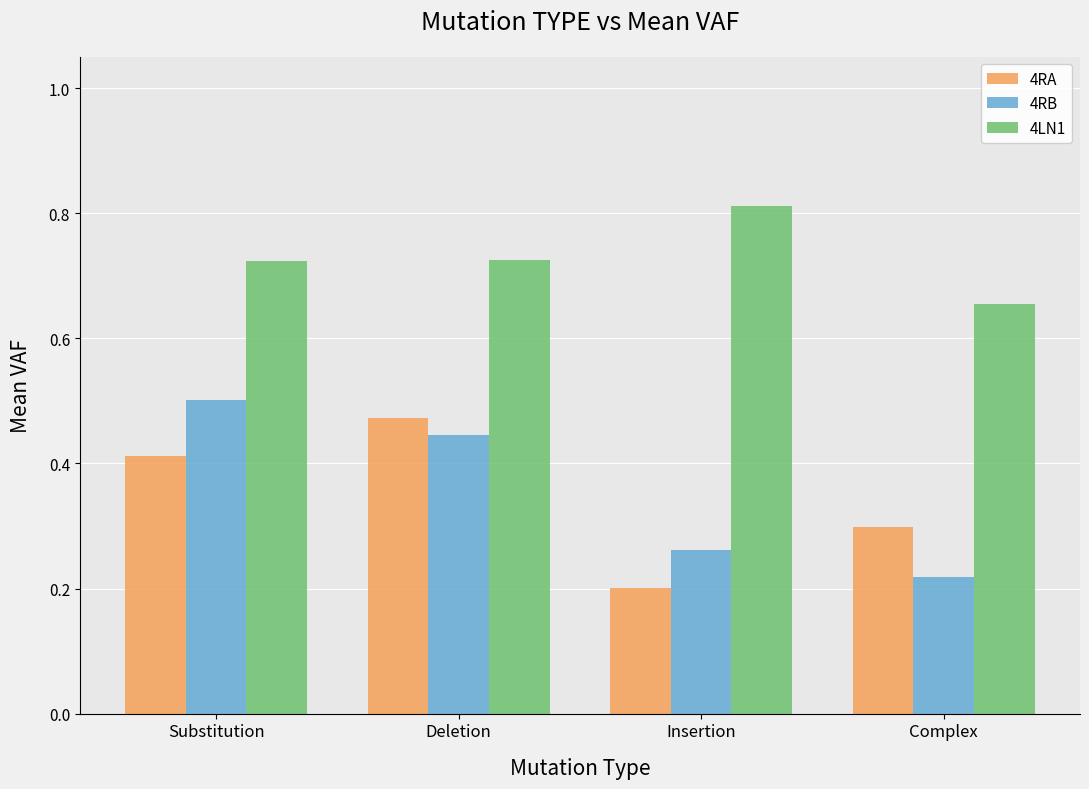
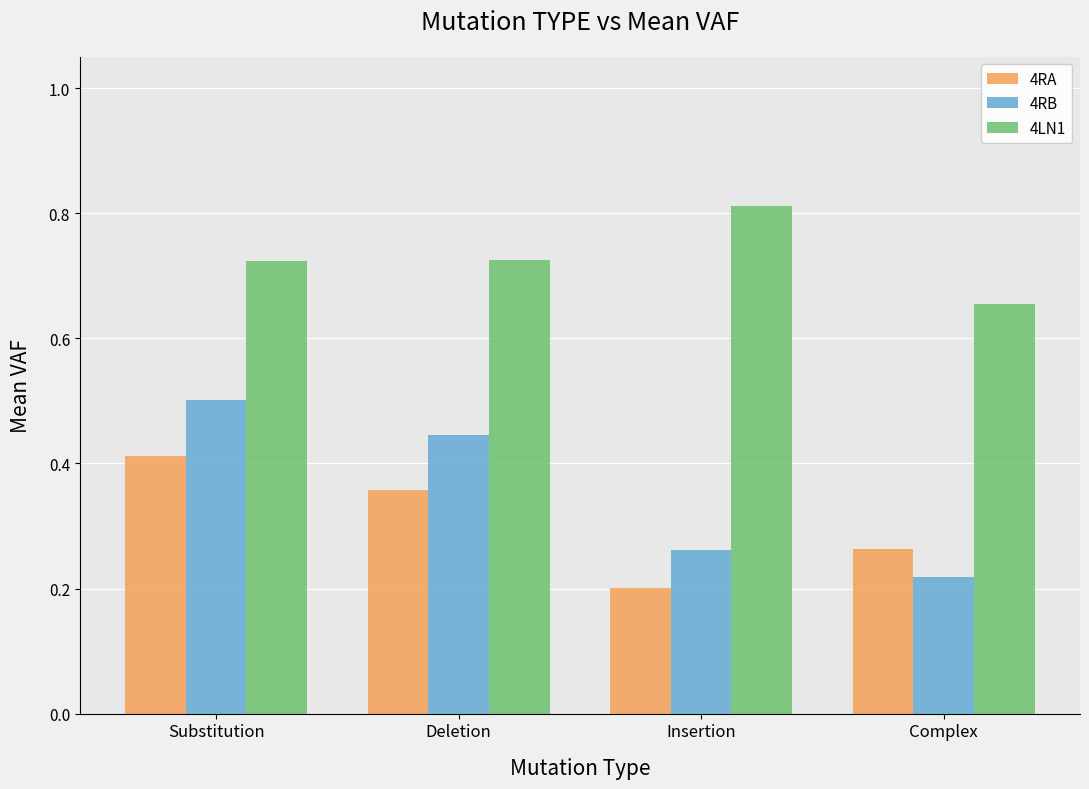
4RA, Deletion: 0.47 -> 0.36
4RA, Complex: 0.30 -> 0.26
